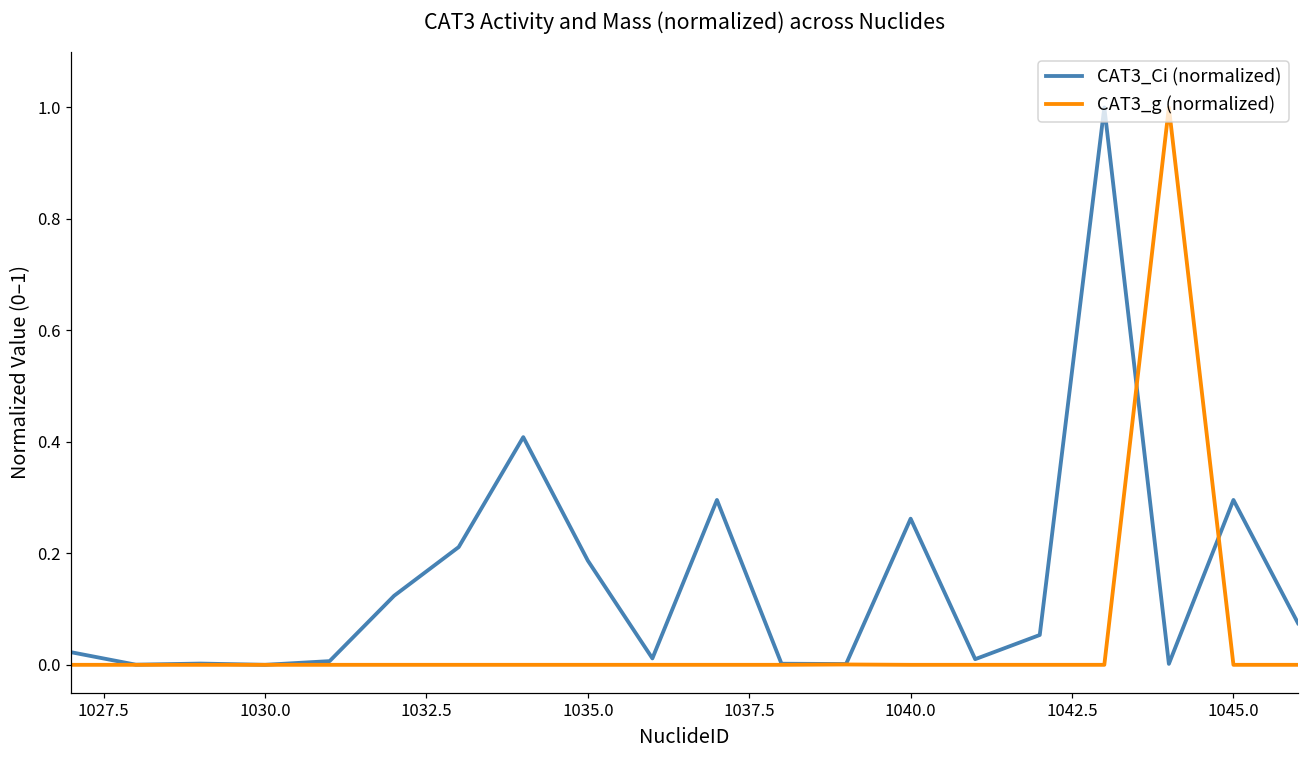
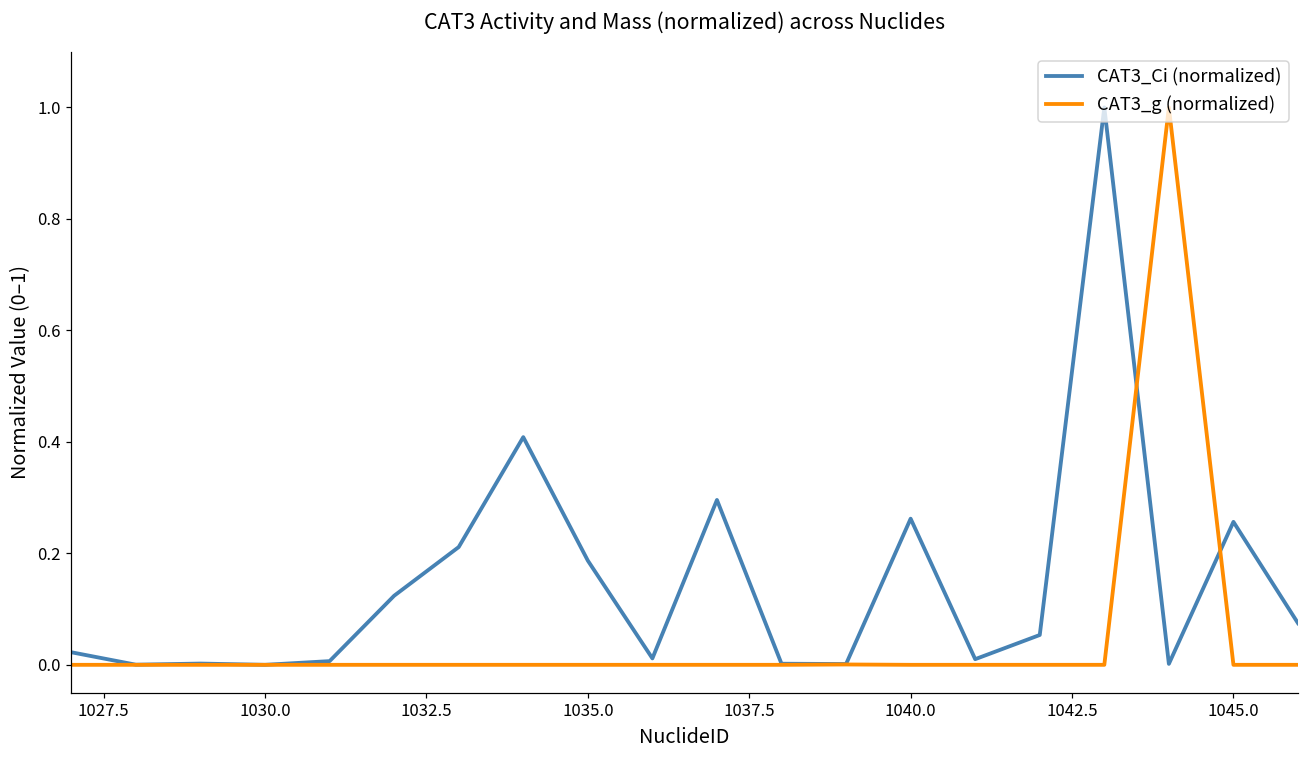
CAT3_Ci (normalized), 1045.0: 0.30 -> 0.26
